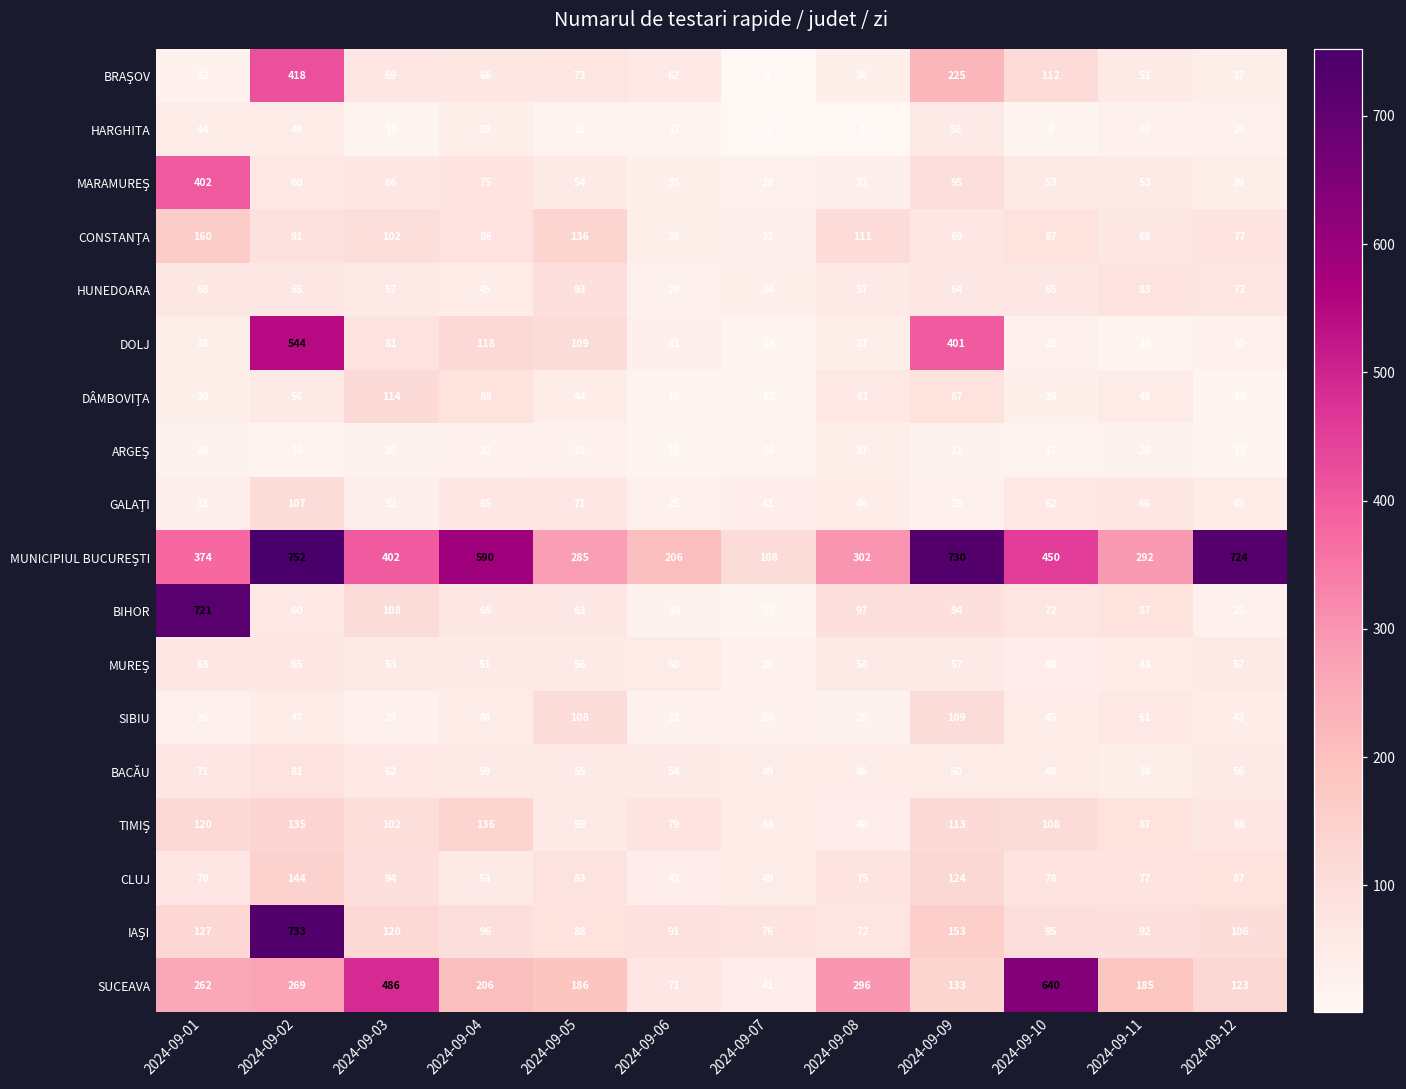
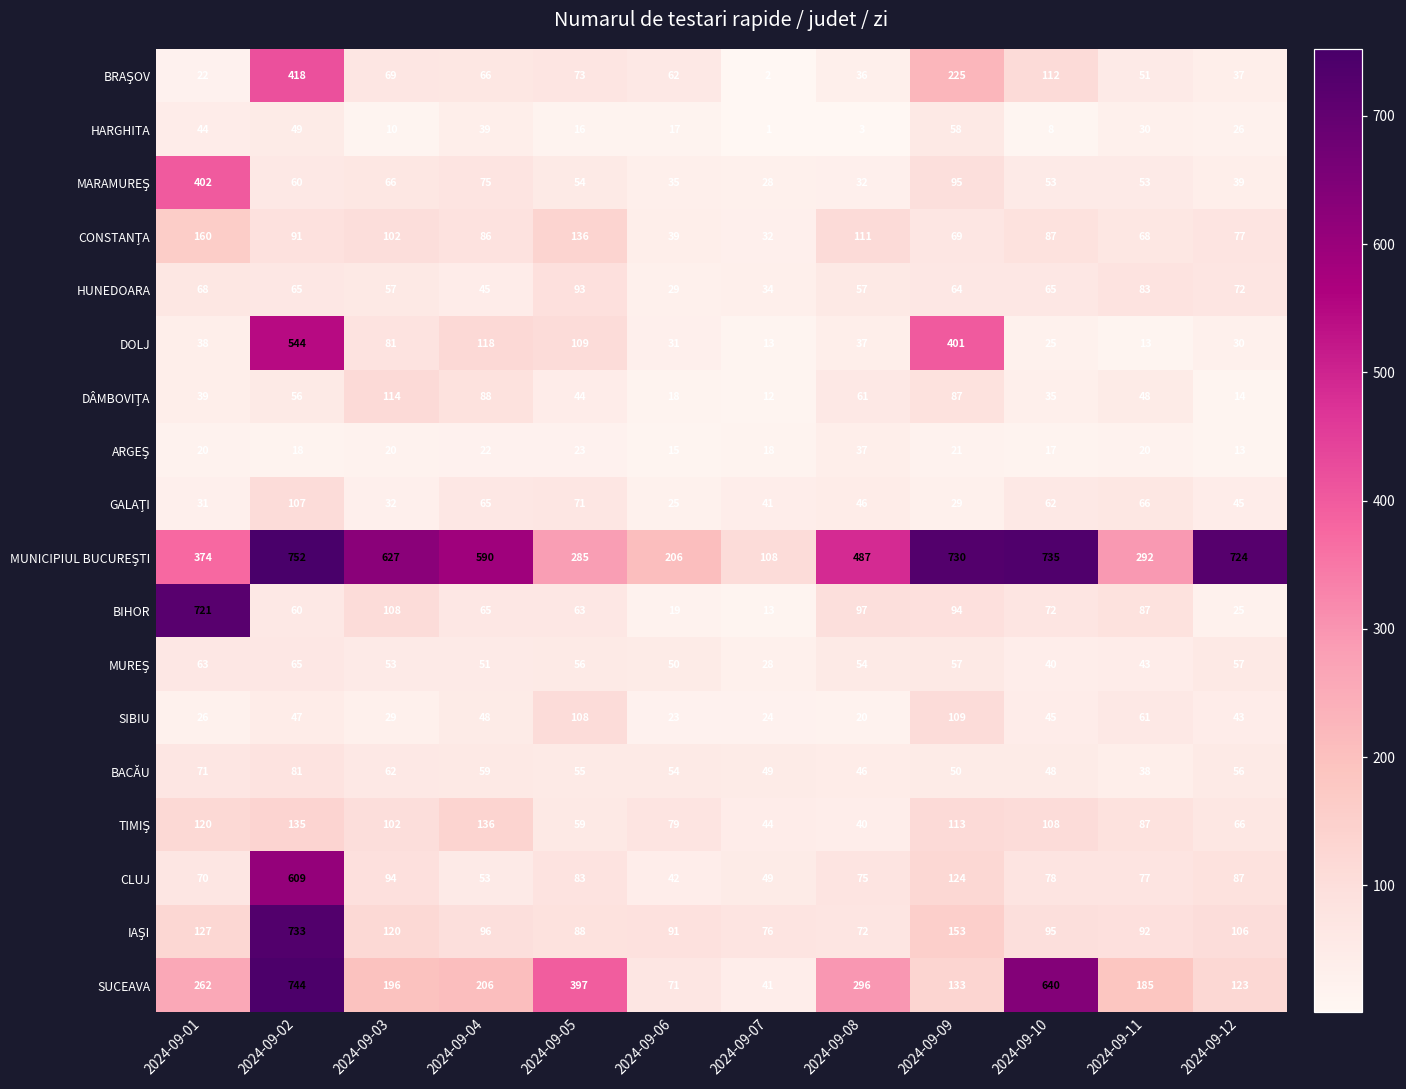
MUNICIPIUL BUCUREŞTI, 2024-09-03: 402 -> 627
MUNICIPIUL BUCUREŞTI, 2024-09-08: 302 -> 487
MUNICIPIUL BUCUREŞTI, 2024-09-10: 450 -> 735
CLUJ, 2024-09-02: 144 -> 609
SUCEAVA, 2024-09-02: 269 -> 744
SUCEAVA, 2024-09-03: 486 -> 196
SUCEAVA, 2024-09-05: 186 -> 397
